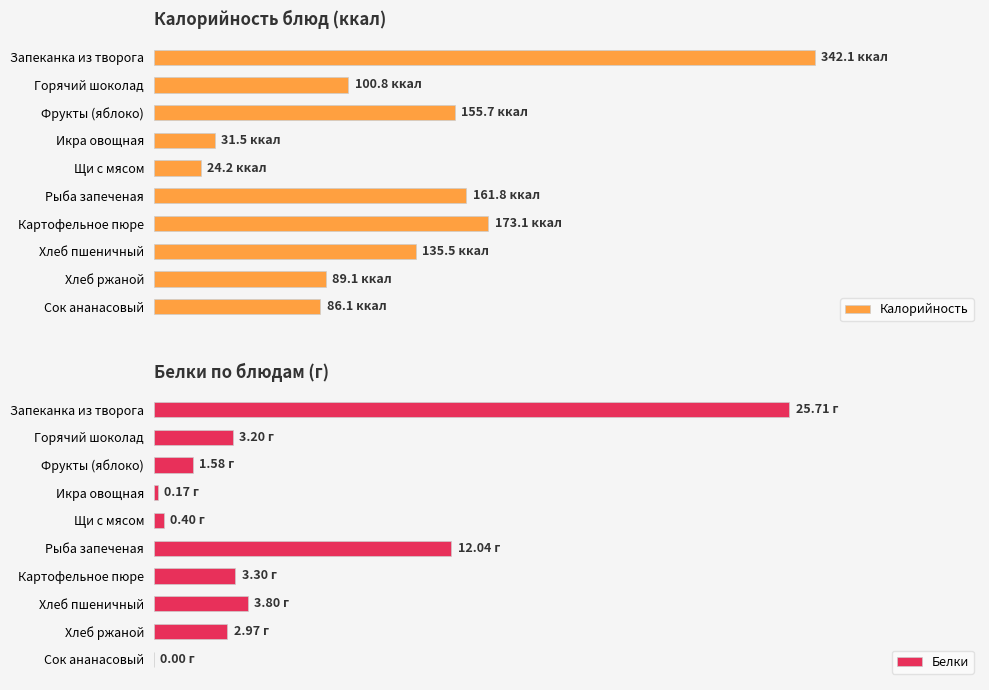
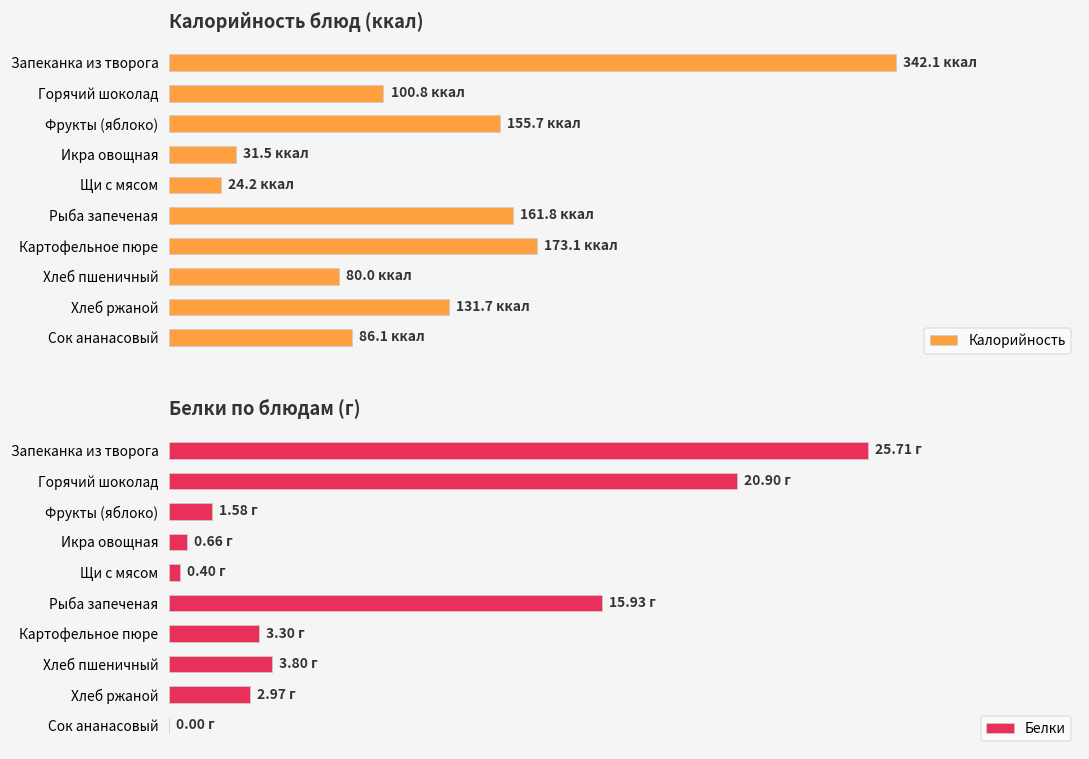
Калорийность блюд (ккал), Хлеб пшеничный: 135.5 -> 80.0
Калорийность блюд (ккал), Хлеб ржаной: 89.1 -> 131.7
Белки по блюдам (г), Горячий шоколад: 3.20 -> 20.90
Белки по блюдам (г), Икра овощная: 0.17 -> 0.66
Белки по блюдам (г), Рыба запеченая: 12.04 -> 15.93
